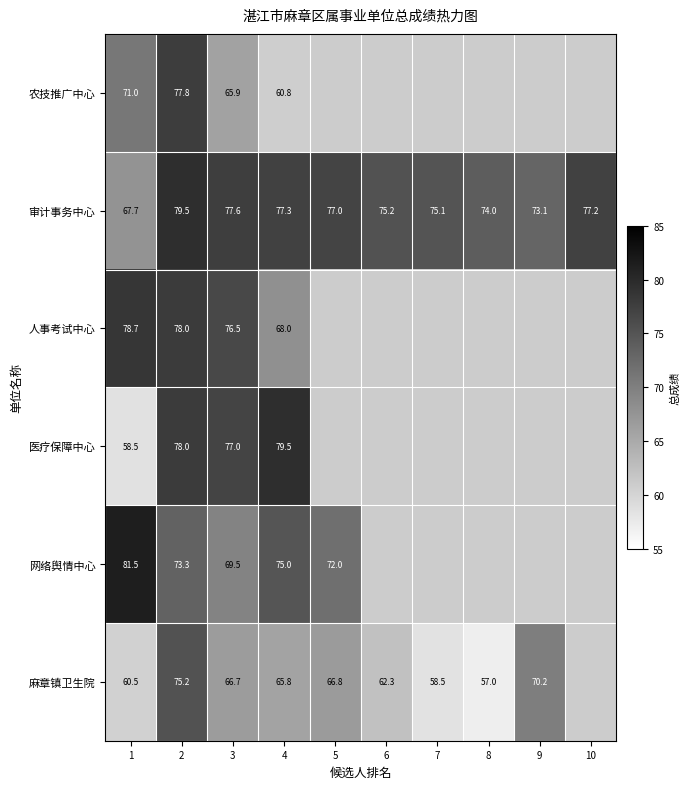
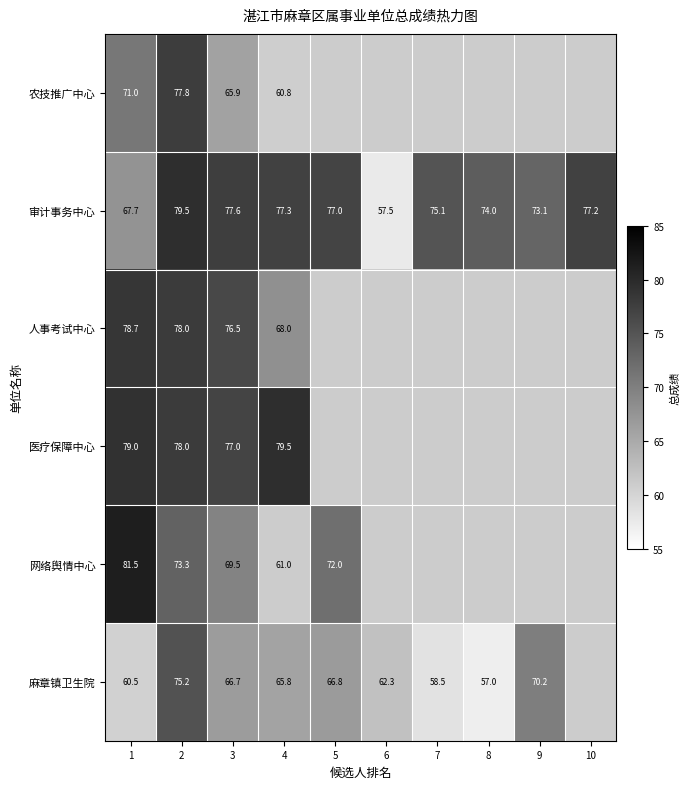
审计事务中心, 6: 75.2 -> 57.5
医疗保障中心, 1: 58.5 -> 79.0
网络舆情中心, 4: 75.0 -> 61.0
